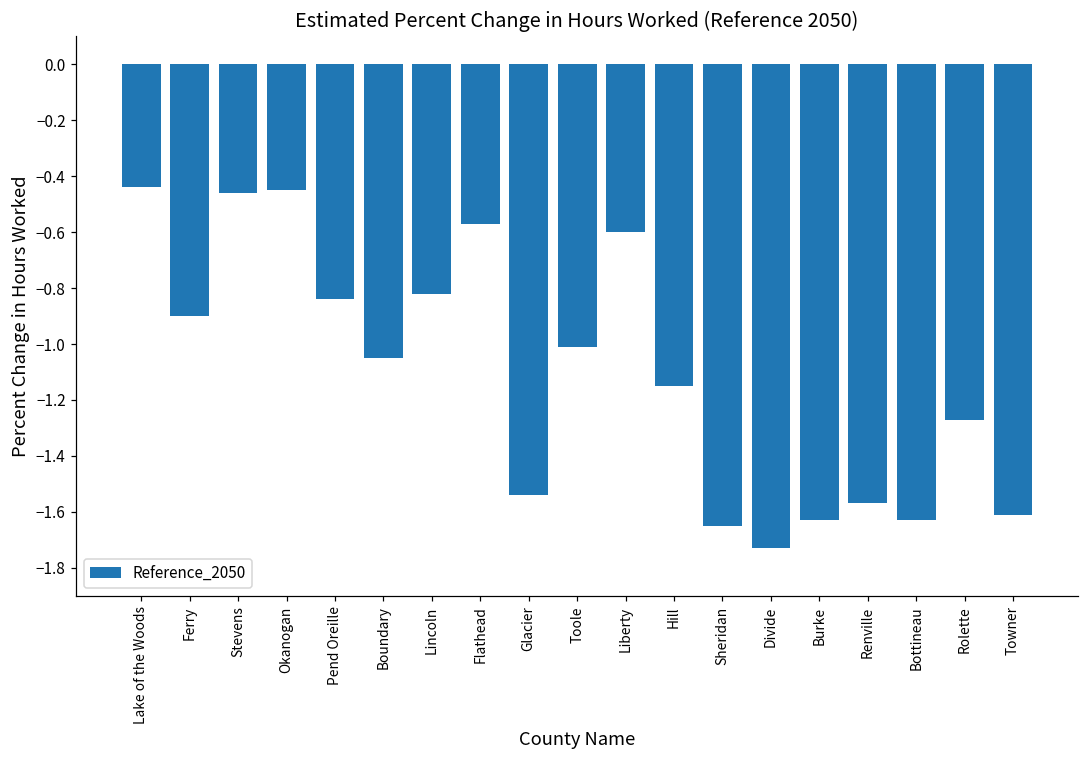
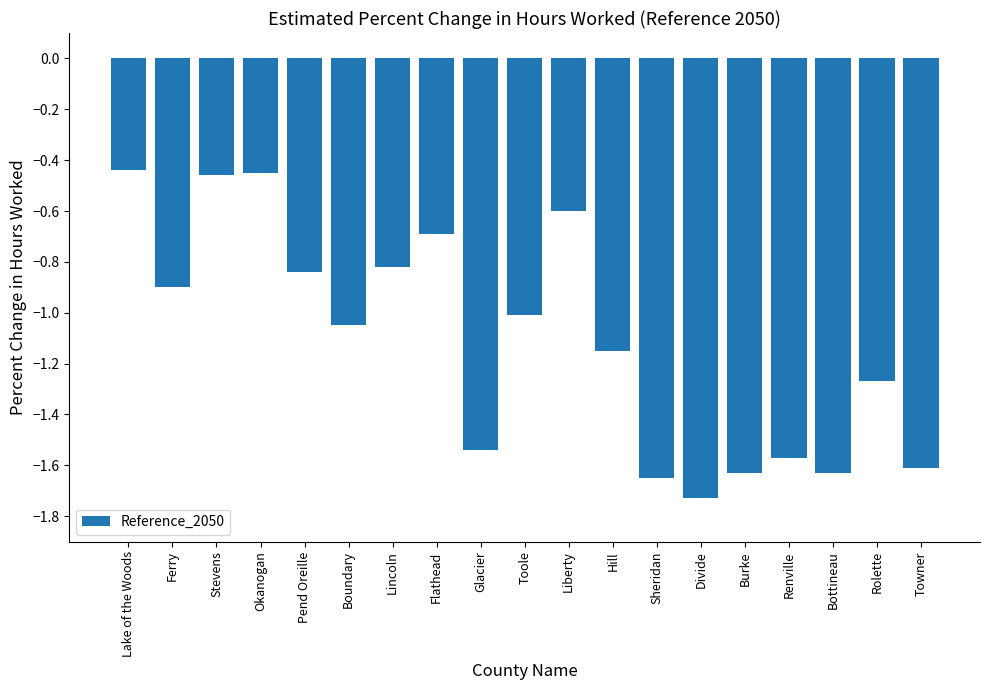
Flathead: -0.57 -> -0.69
